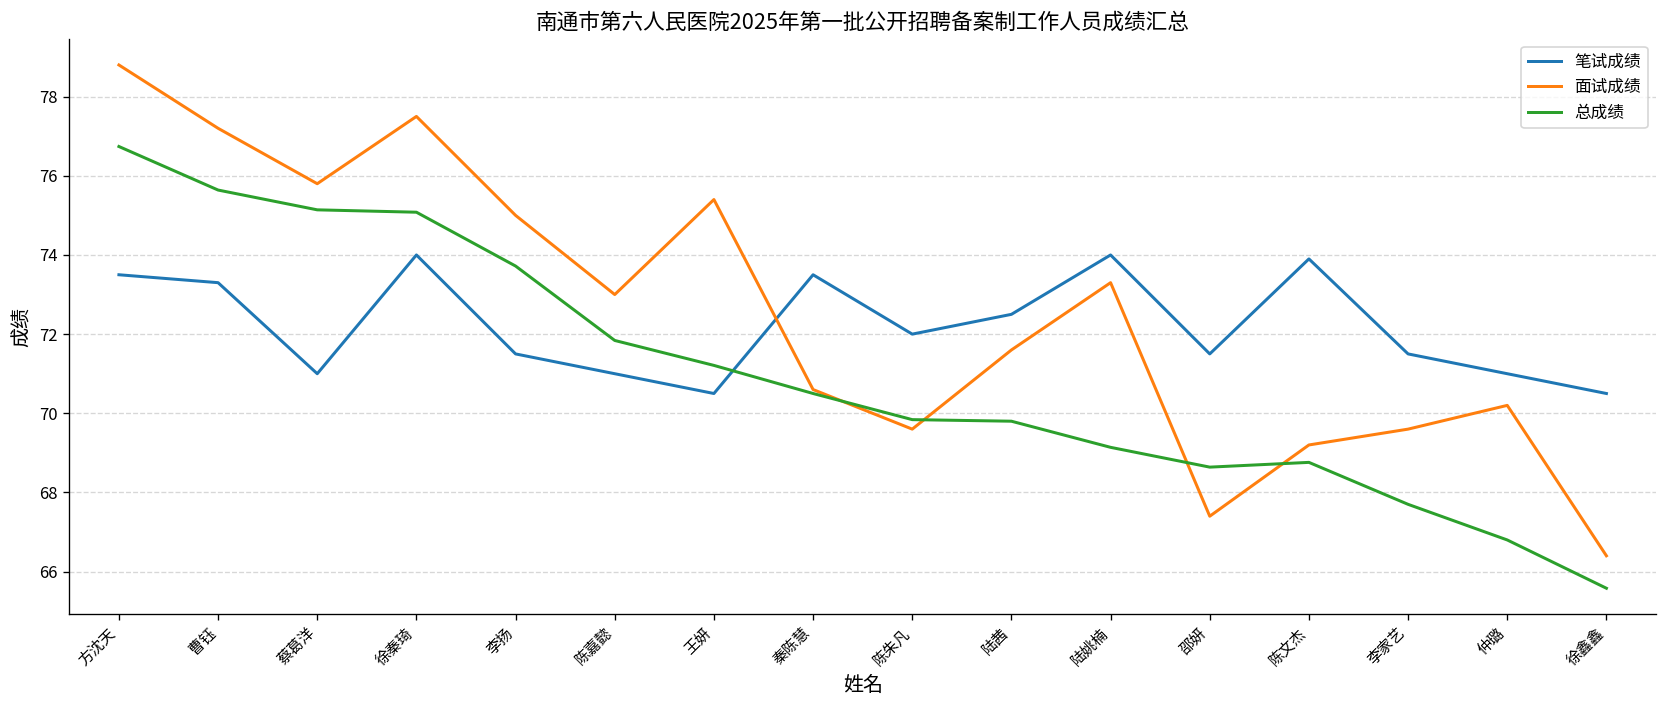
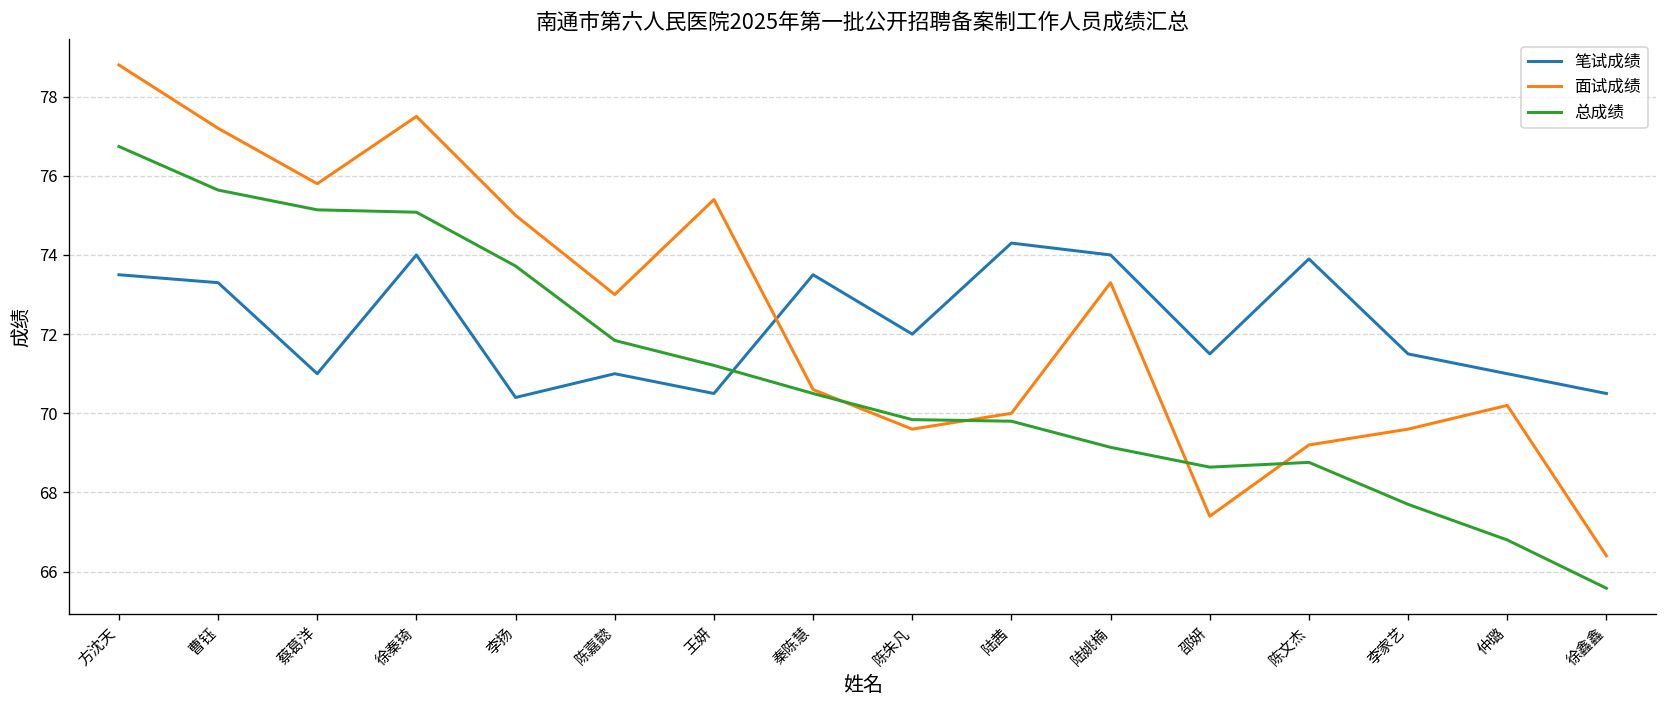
笔试成绩, 李扬: 71.5 -> 70.4
笔试成绩, 陆茜: 72.5 -> 74.3
面试成绩, 陆茜: 71.6 -> 70.0
